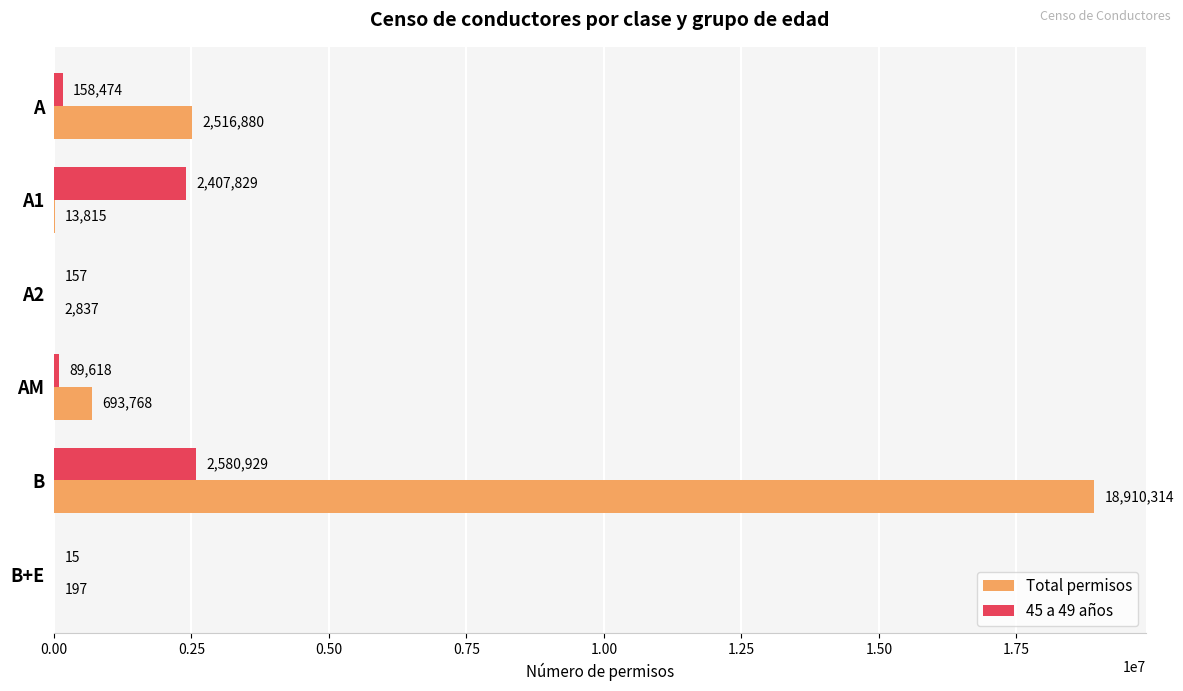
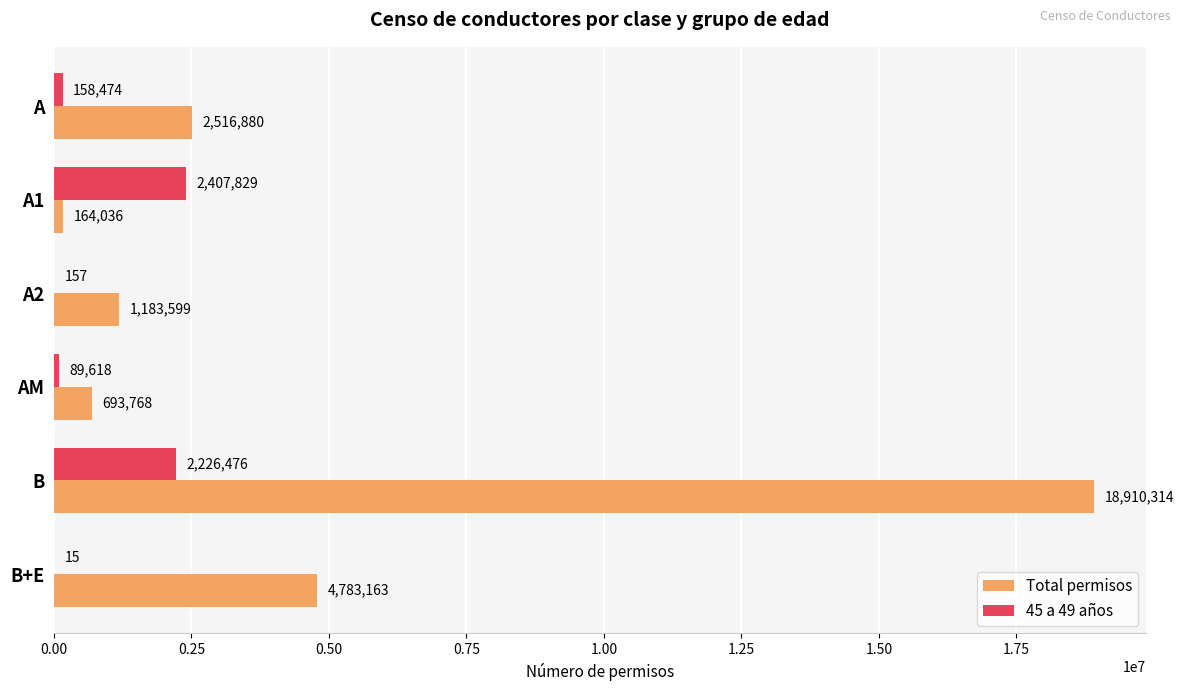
Total permisos, A1: 13,815 -> 164,036
Total permisos, A2: 2,837 -> 1,183,599
45 a 49 años, B: 2,580,929 -> 2,226,476
Total permisos, B+E: 197 -> 4,783,163
